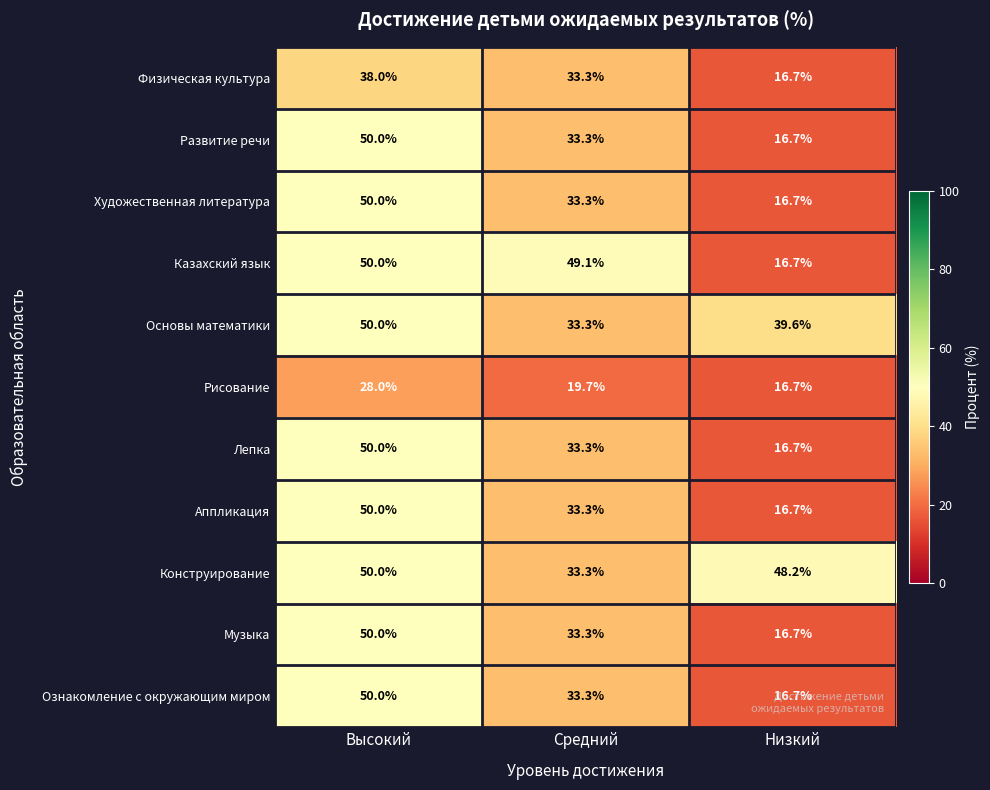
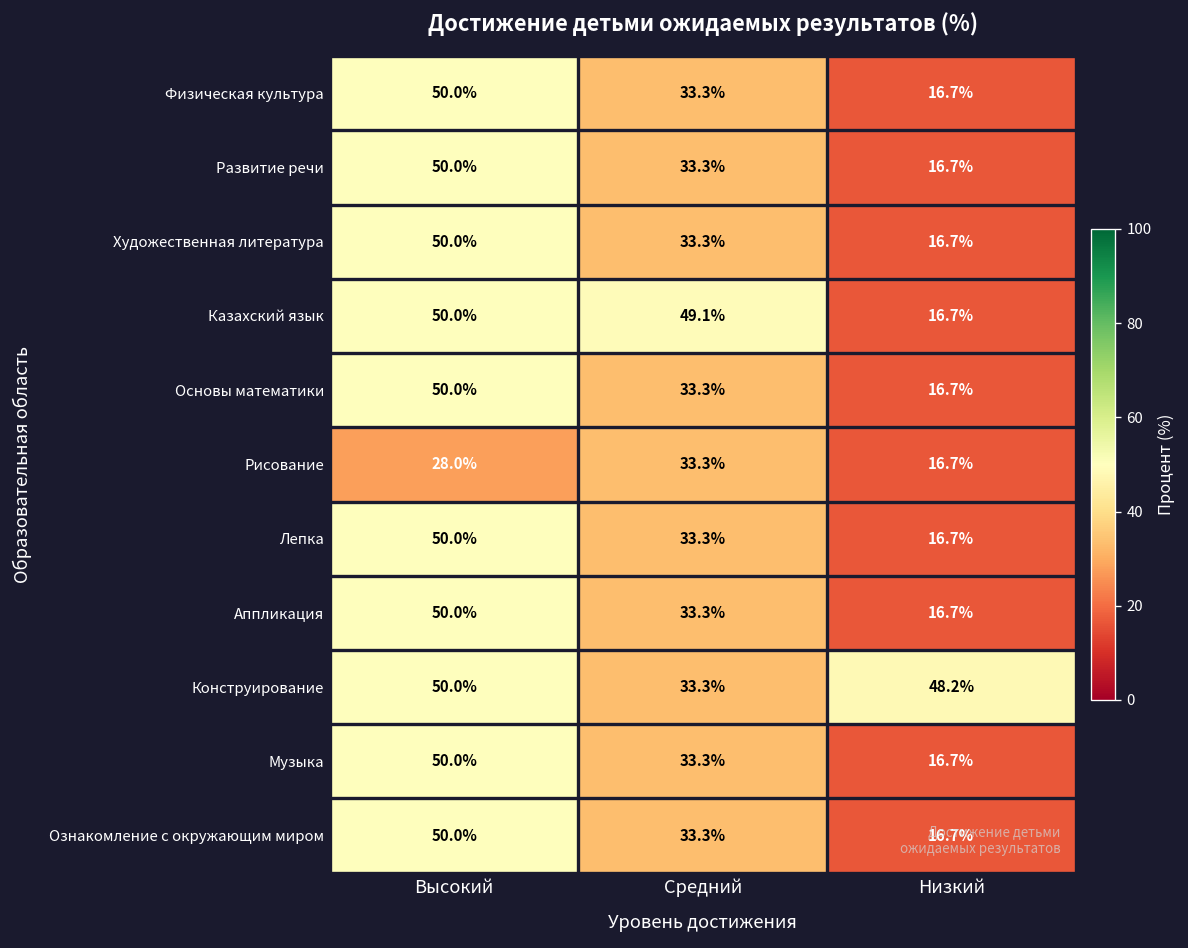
Физическая культура, Высокий: 38.0% -> 50.0%
Основы математики, Низкий: 39.6% -> 16.7%
Рисование, Средний: 19.7% -> 33.3%
